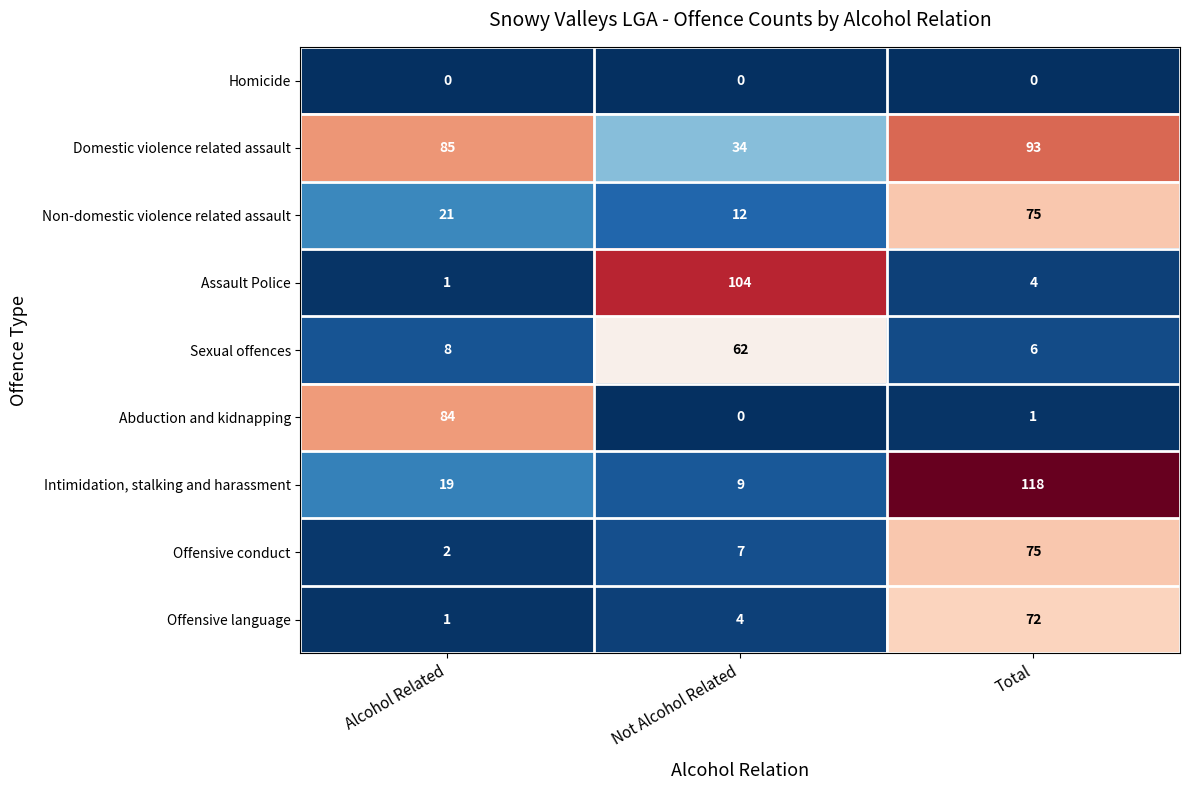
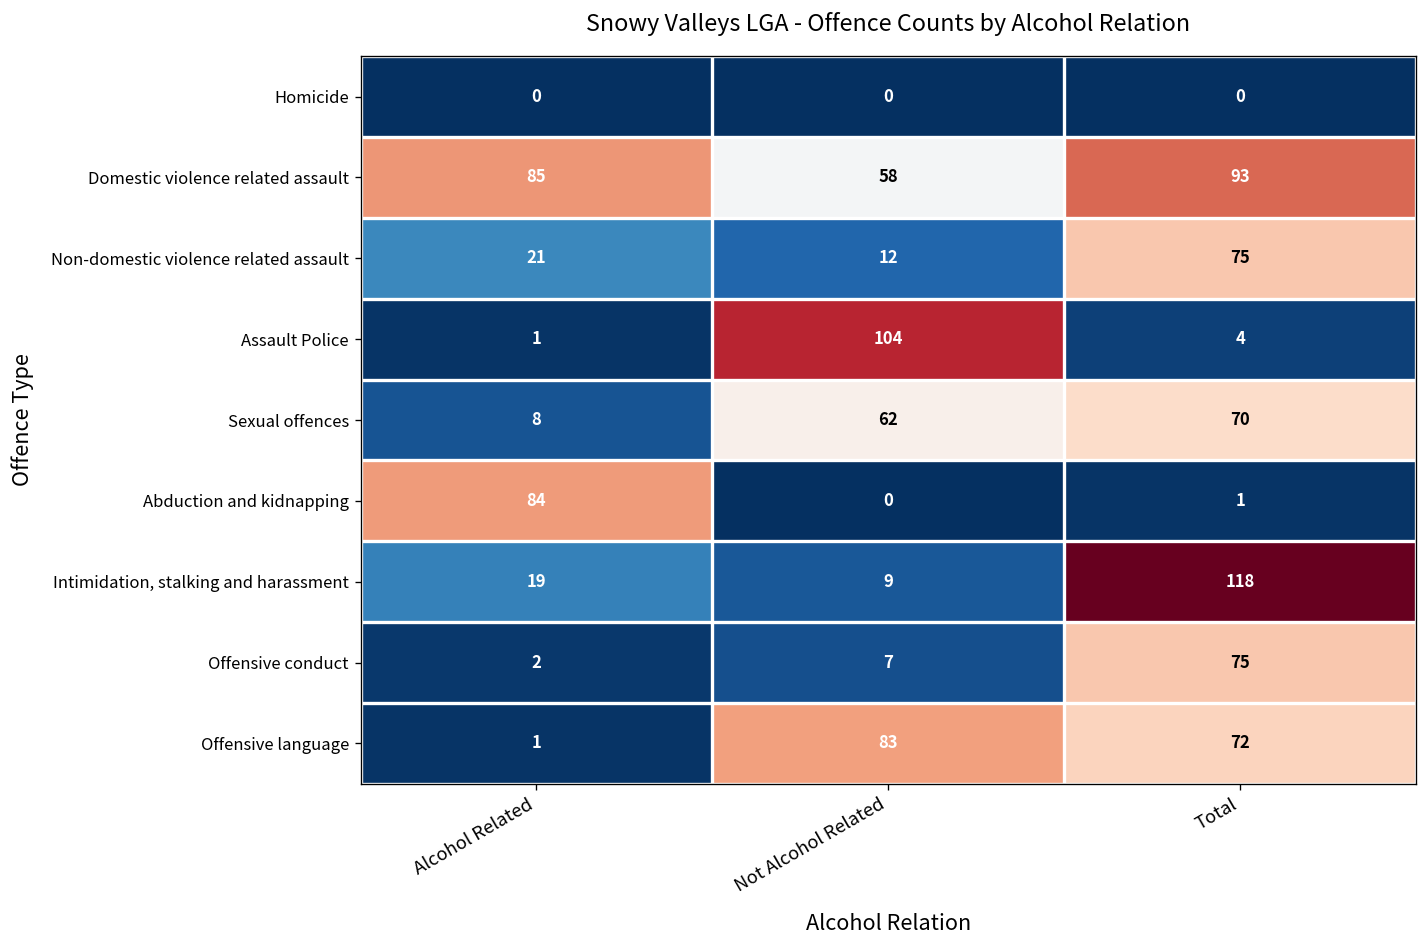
Domestic violence related assault, Not Alcohol Related: 34 -> 58
Sexual offences, Total: 6 -> 70
Offensive language, Not Alcohol Related: 4 -> 83
